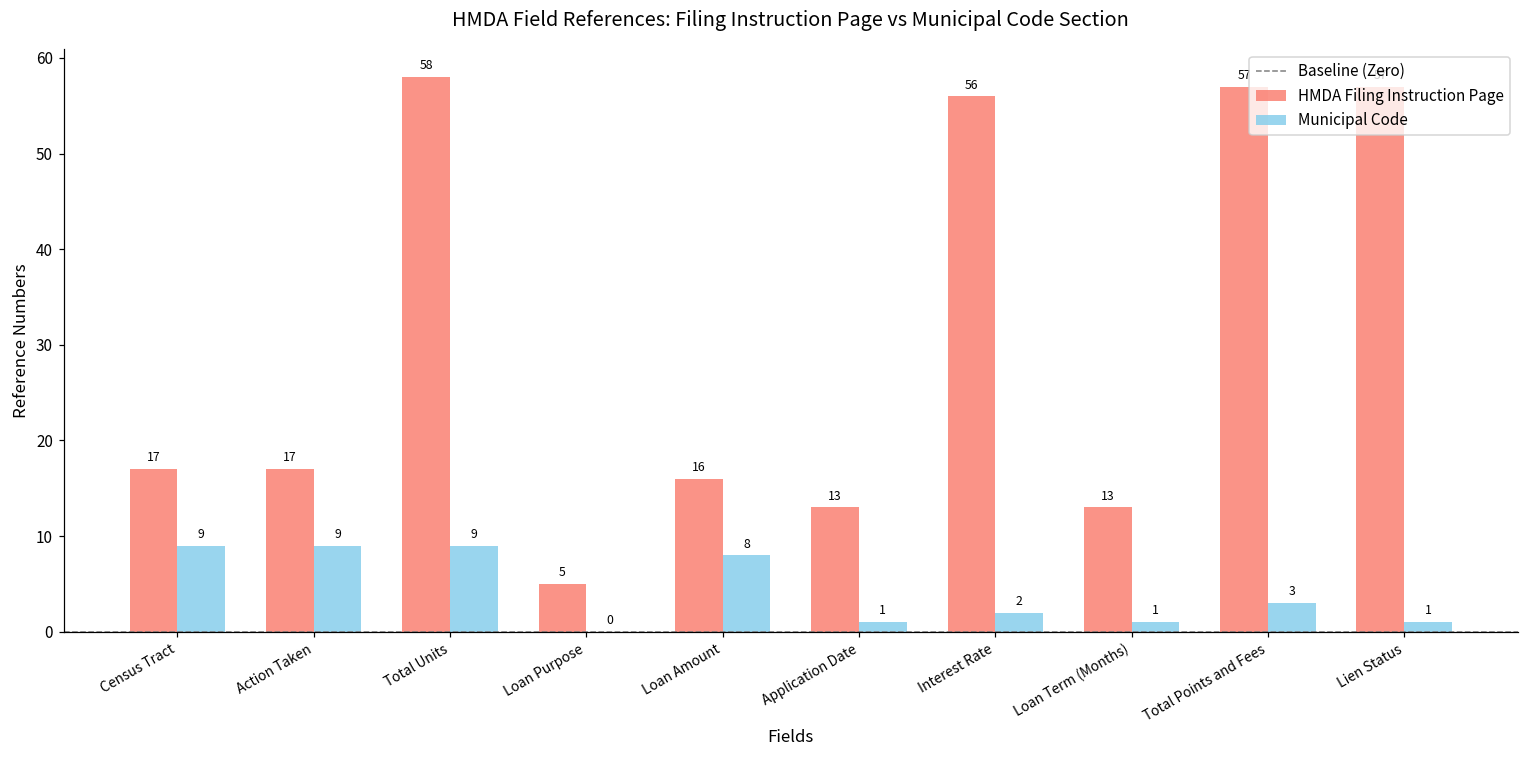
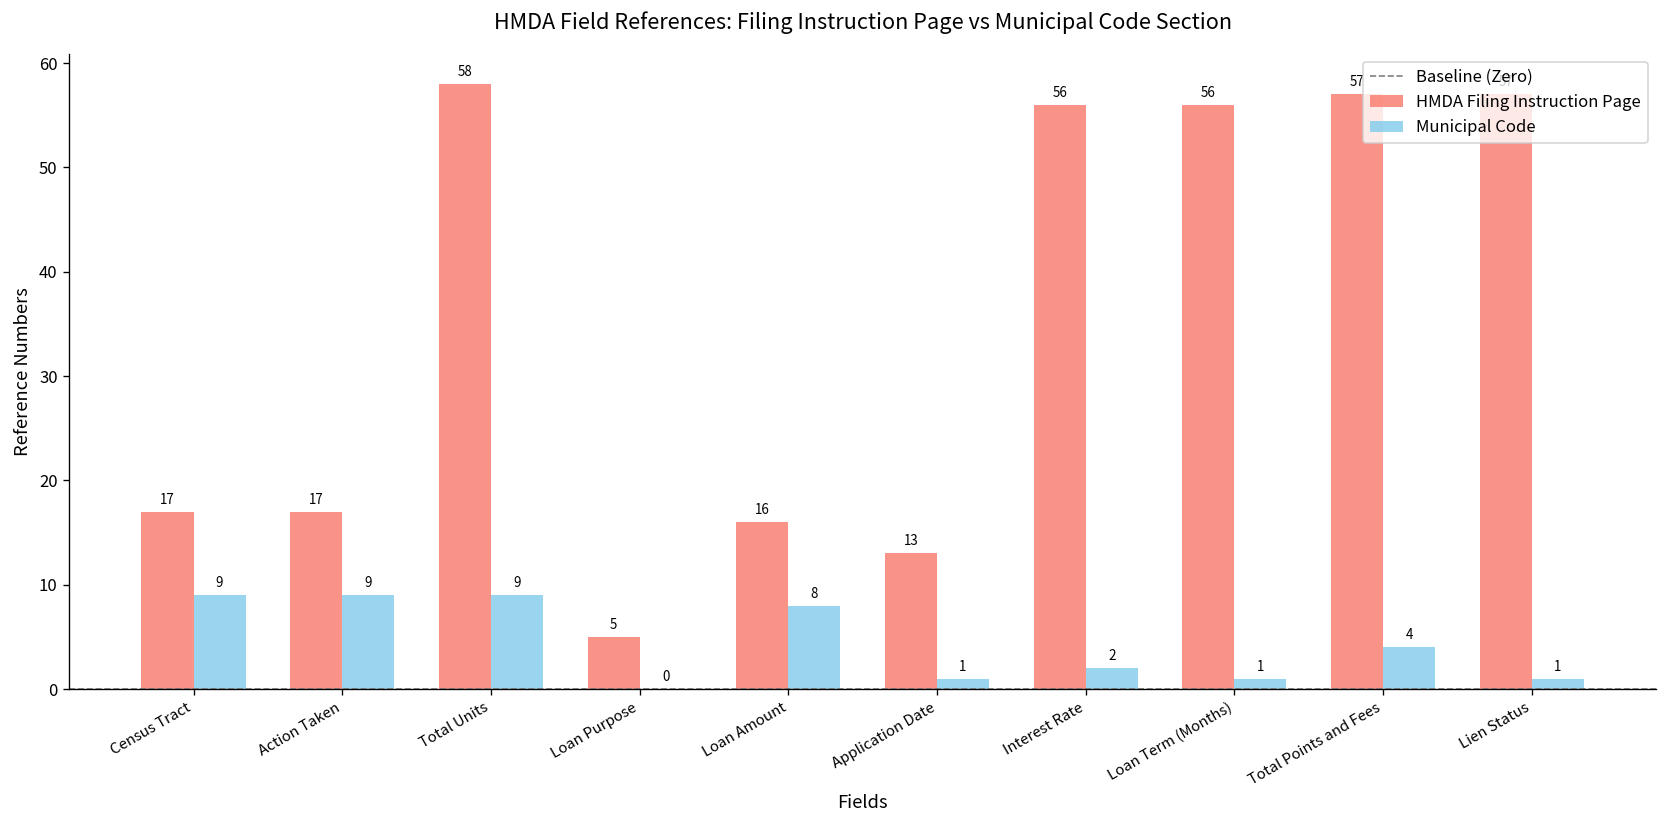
HMDA Filing Instruction Page, Loan Term (Months): 13 -> 56
Municipal Code, Total Points and Fees: 3 -> 4
